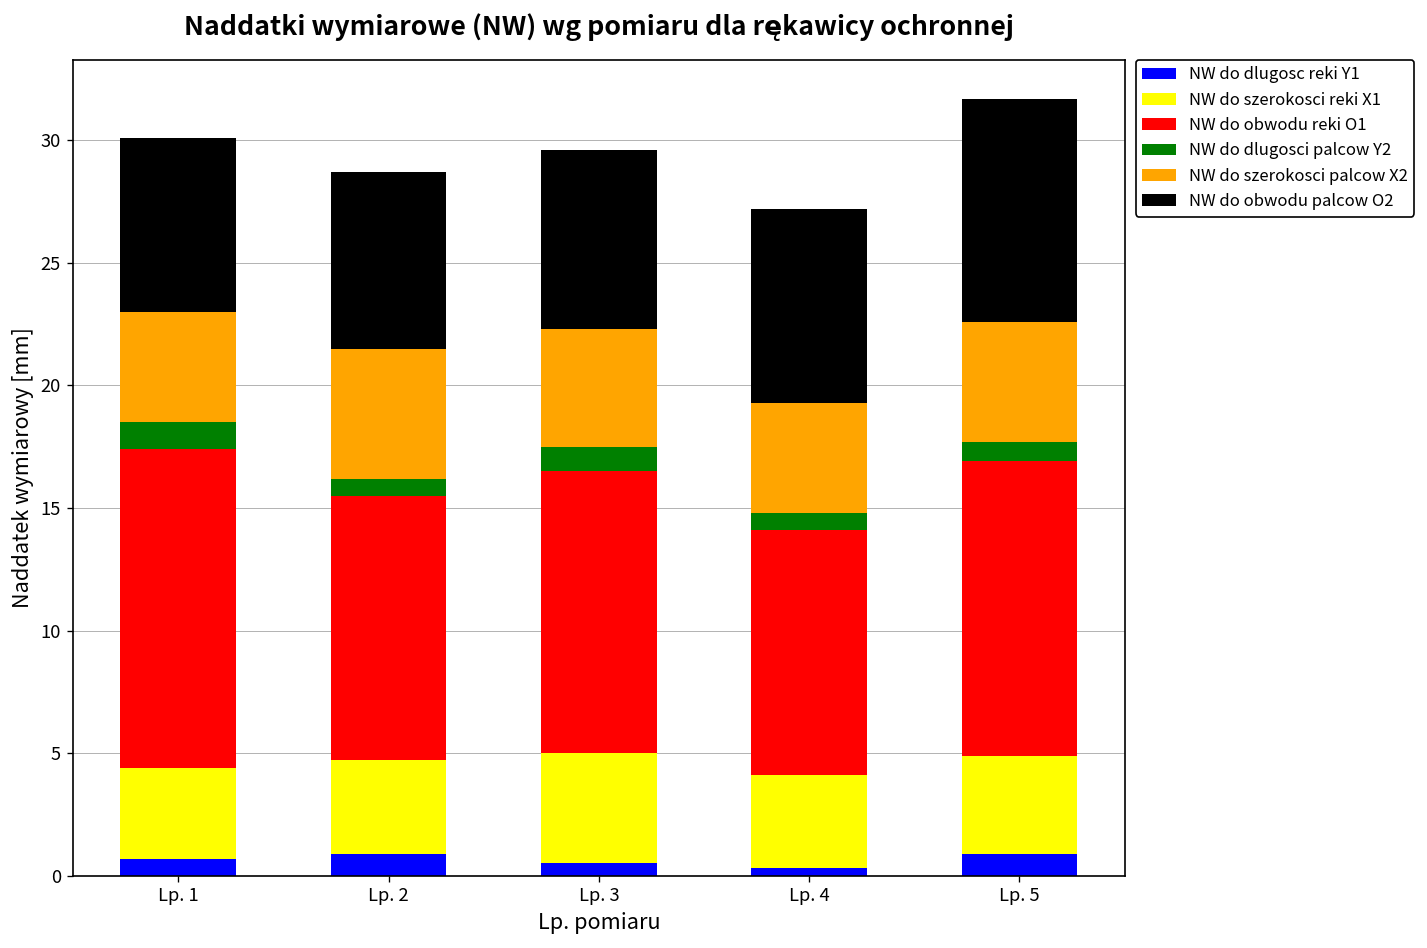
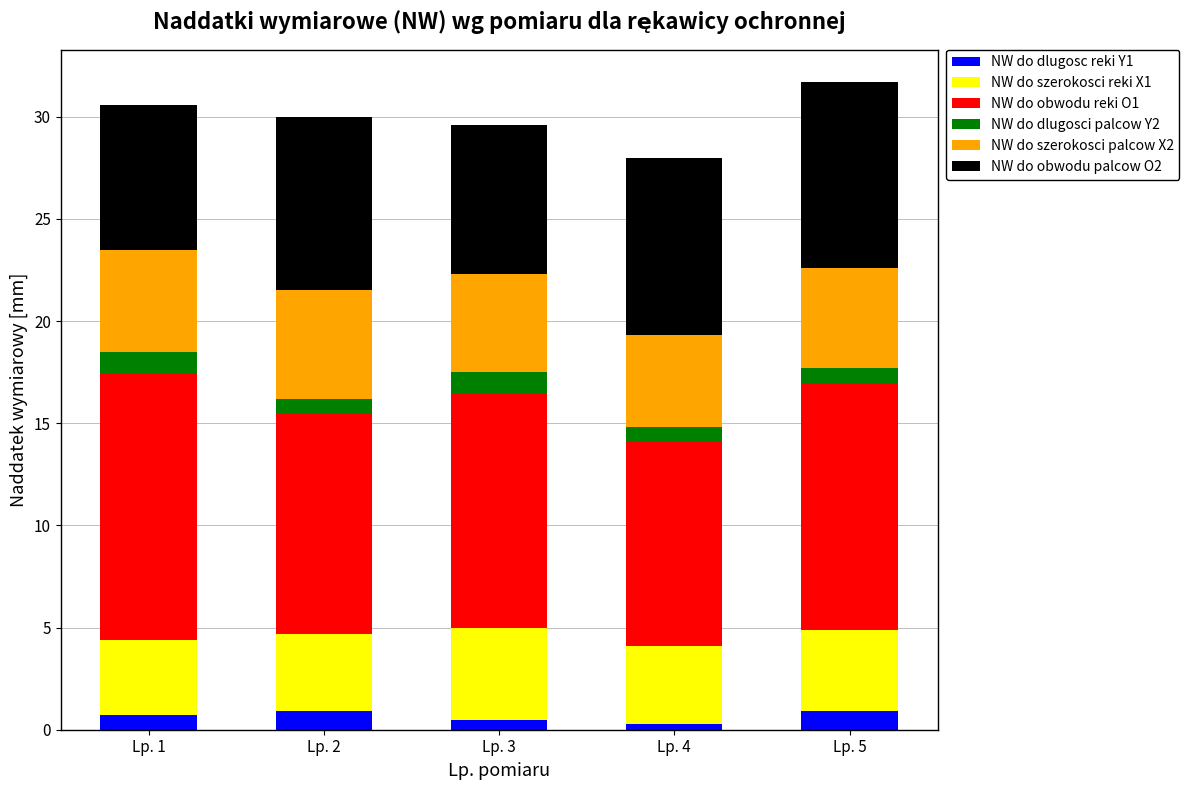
NW do szerokosci palcow X2, Lp. 1: 4.5 -> 5.0
NW do obwodu palcow O2, Lp. 2: 7.2 -> 8.5
NW do obwodu palcow O2, Lp. 4: 7.9 -> 8.7
